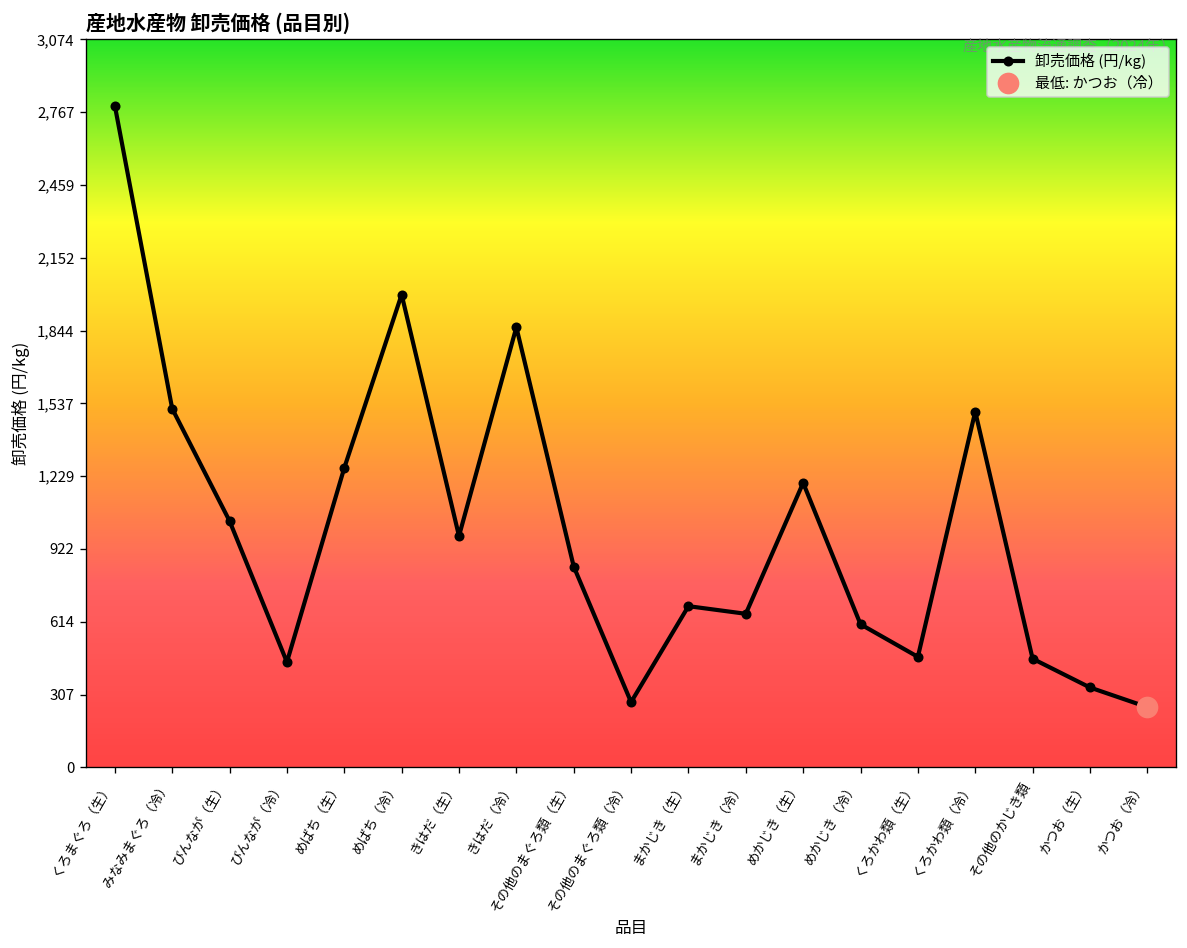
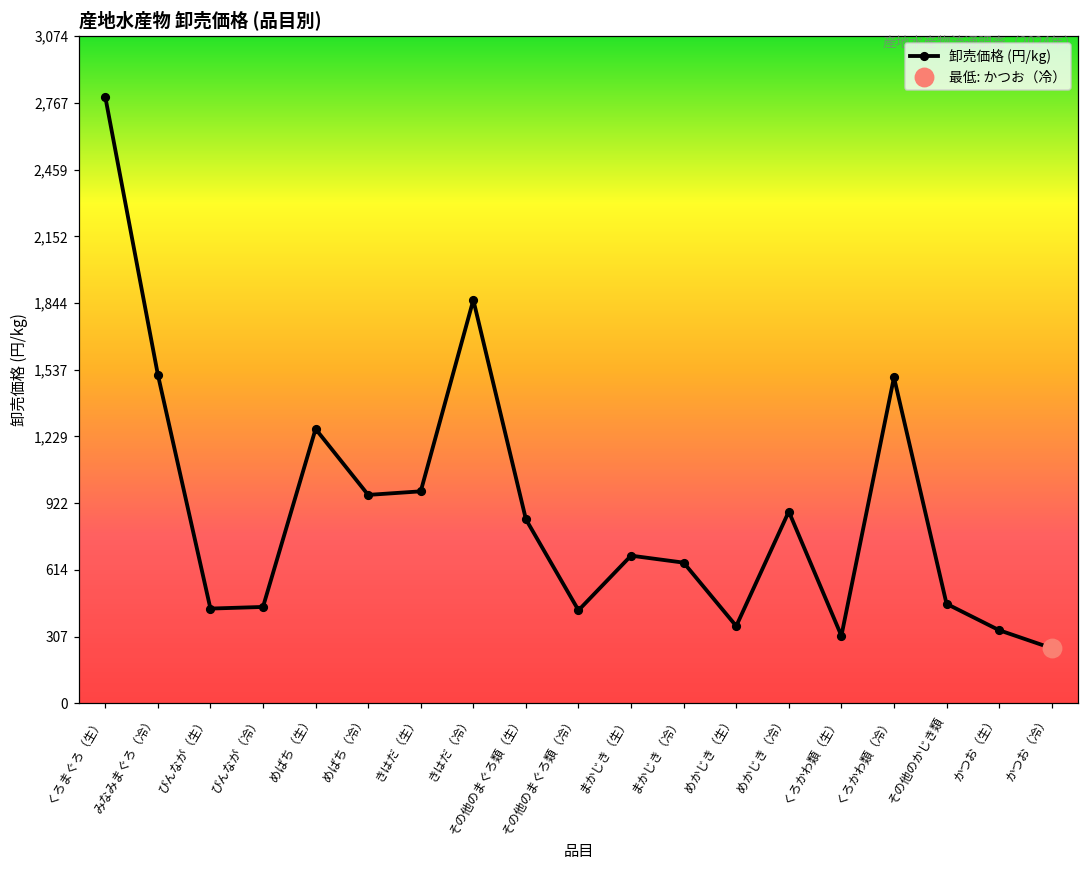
卸売価格 (円/kg), びんなが（生）: 1,040 -> 440
卸売価格 (円/kg), めばち（冷）: 2,000 -> 960
卸売価格 (円/kg), その他のまぐろ類（冷）: 280 -> 430
卸売価格 (円/kg), めかじき（生）: 1,200 -> 360
卸売価格 (円/kg), めかじき（冷）: 600 -> 880
卸売価格 (円/kg), くろかわ類（生）: 470 -> 310
